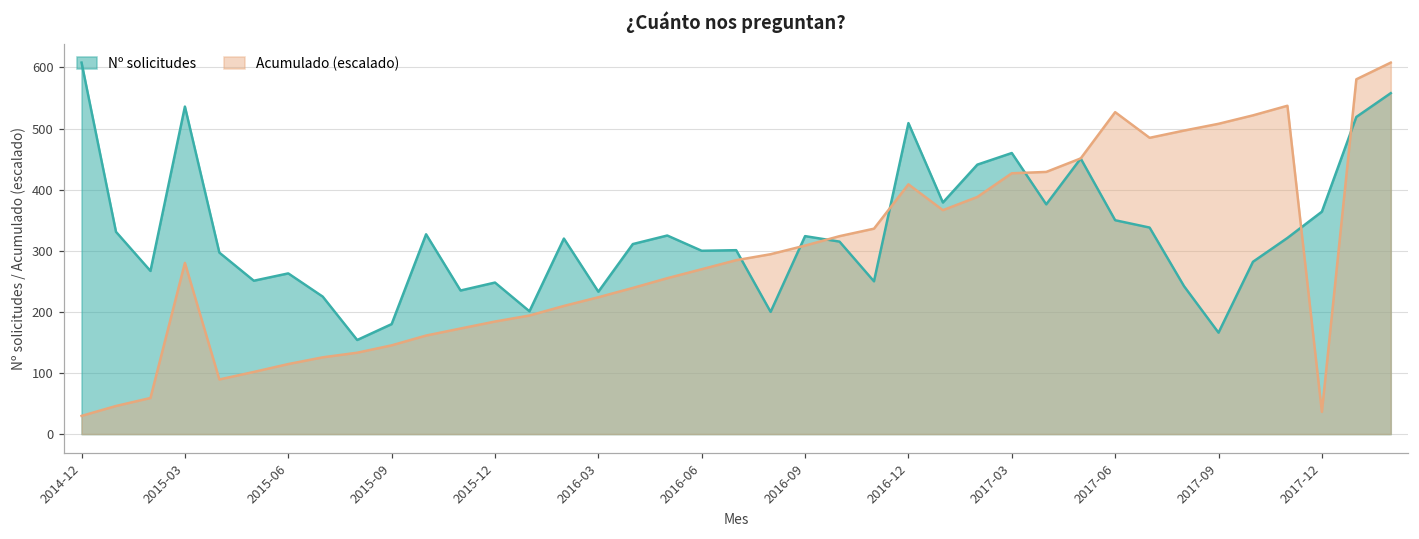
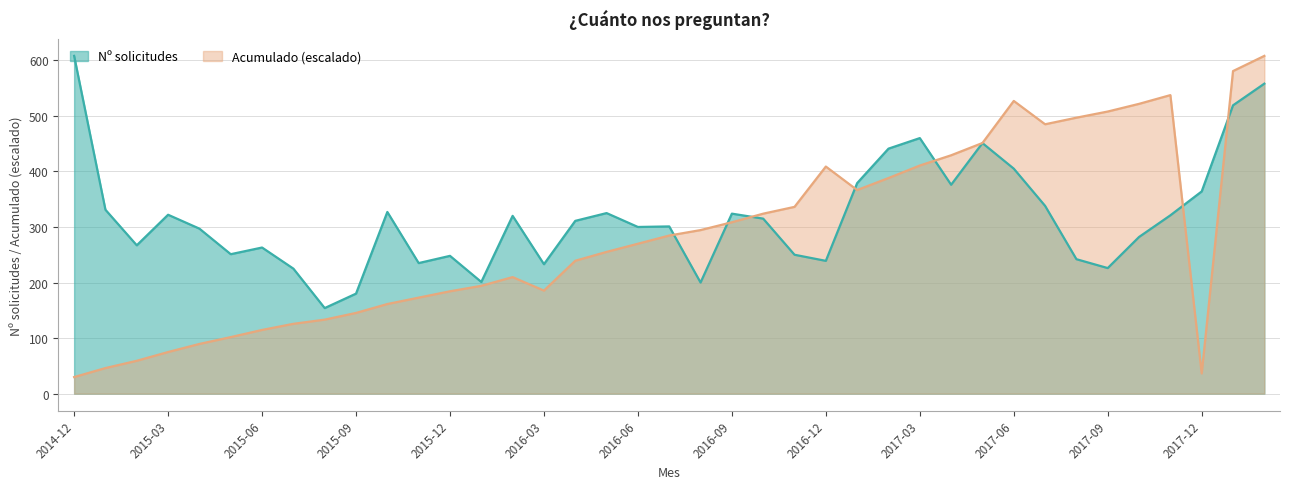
Nº solicitudes, 2015-03: 540 -> 320
Acumulado (escalado), 2015-03: 280 -> 70
Acumulado (escalado), 2016-03: 220 -> 190
Nº solicitudes, 2016-12: 510 -> 240
Acumulado (escalado), 2017-03: 430 -> 410
Nº solicitudes, 2017-06: 350 -> 410
Nº solicitudes, 2017-09: 170 -> 230
